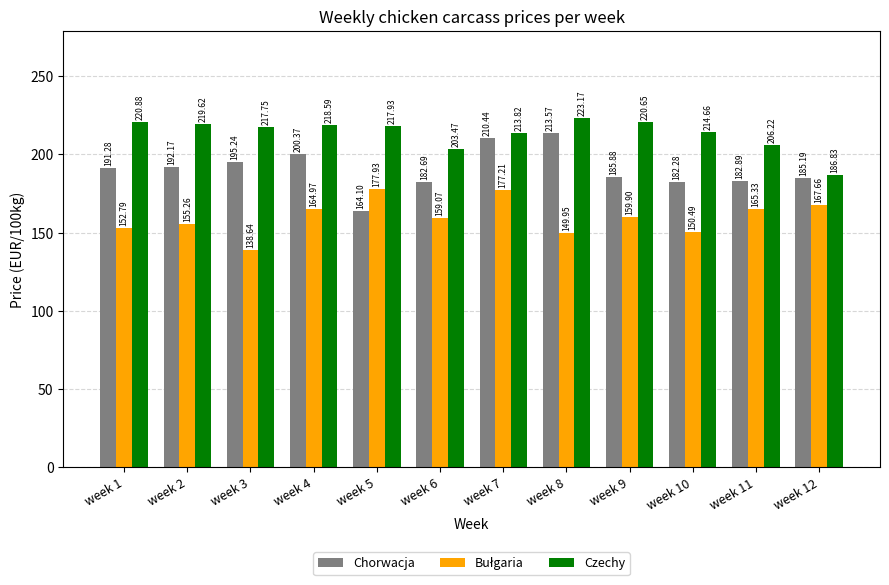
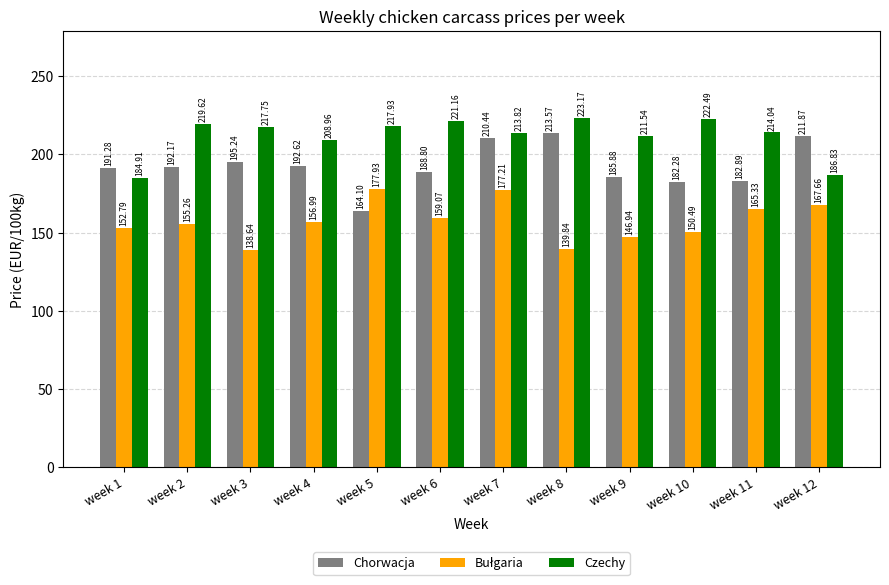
Czechy, week 1: 220.88 -> 184.91
Chorwacja, week 4: 200.37 -> 192.62
Bułgaria, week 4: 164.97 -> 156.99
Czechy, week 4: 218.59 -> 208.96
Chorwacja, week 6: 182.69 -> 188.80
Czechy, week 6: 203.47 -> 221.16
Bułgaria, week 8: 149.95 -> 139.84
Bułgaria, week 9: 159.90 -> 146.94
Czechy, week 9: 220.65 -> 211.54
Czechy, week 10: 214.66 -> 222.49
Czechy, week 11: 206.22 -> 214.04
Chorwacja, week 12: 185.19 -> 211.87
